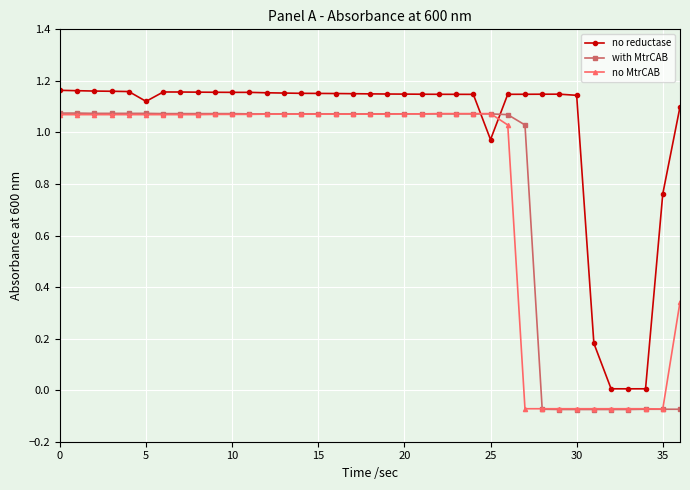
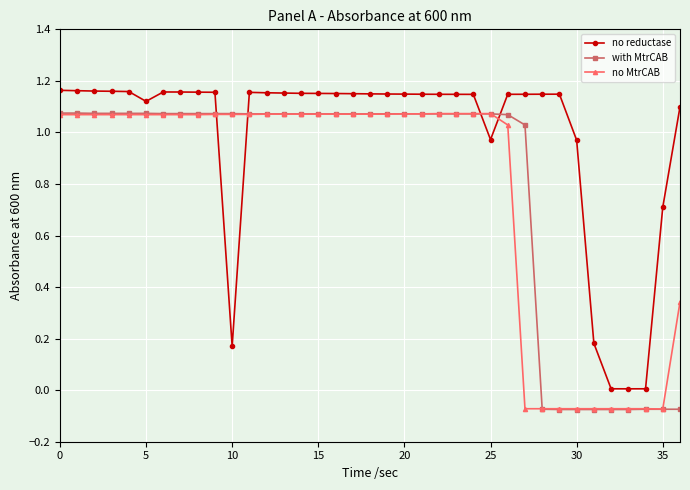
no reductase, 10: 1.16 -> 0.17
no reductase, 30: 1.14 -> 0.97
no reductase, 35: 0.76 -> 0.71
